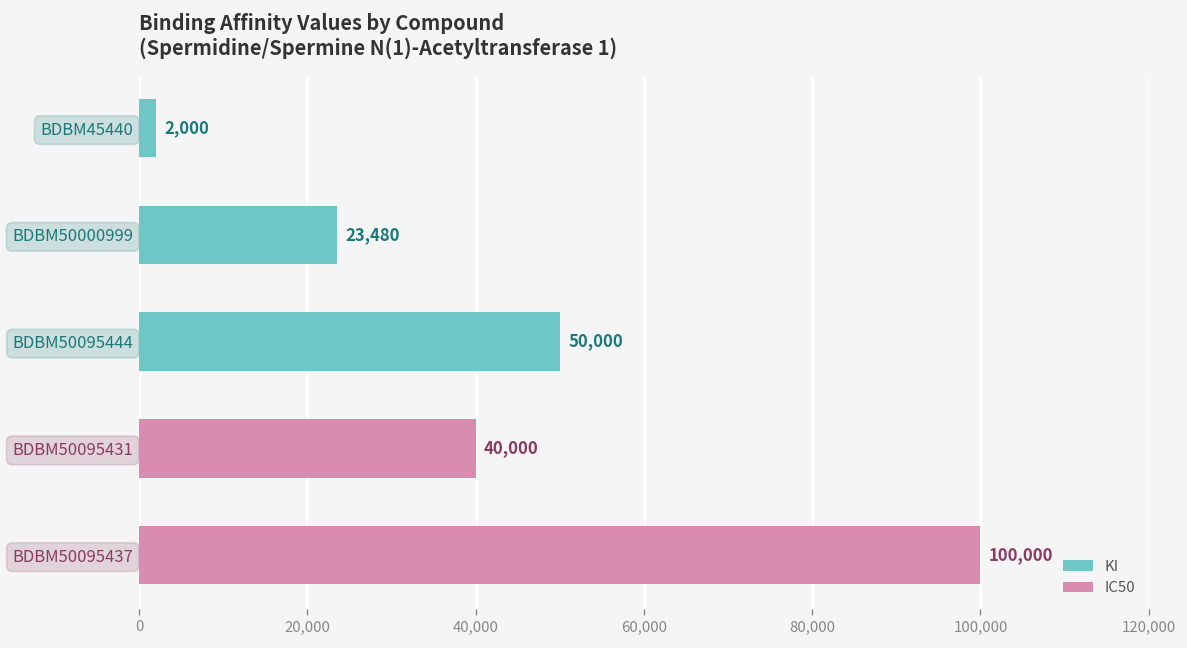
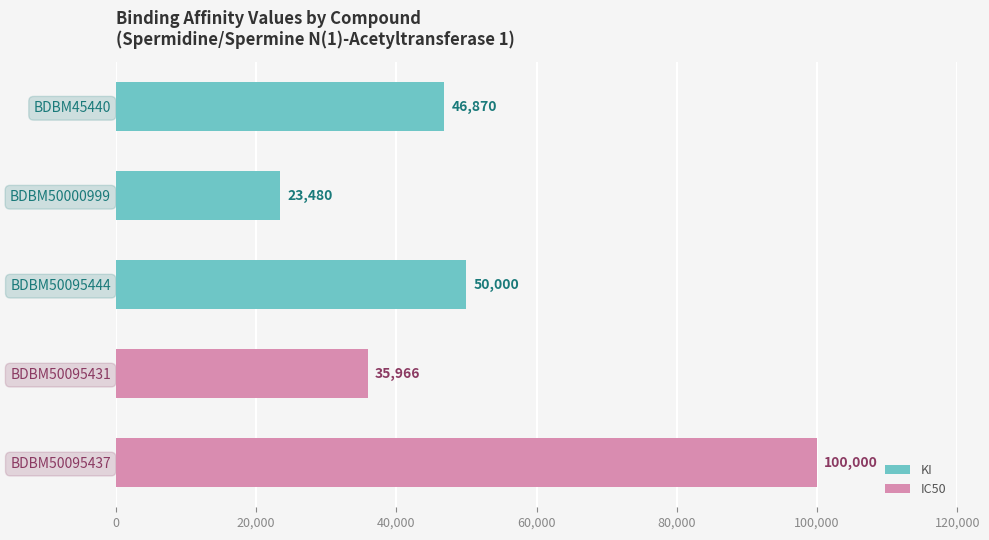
KI, BDBM45440: 2,000 -> 46,870
IC50, BDBM50095431: 40,000 -> 35,966
